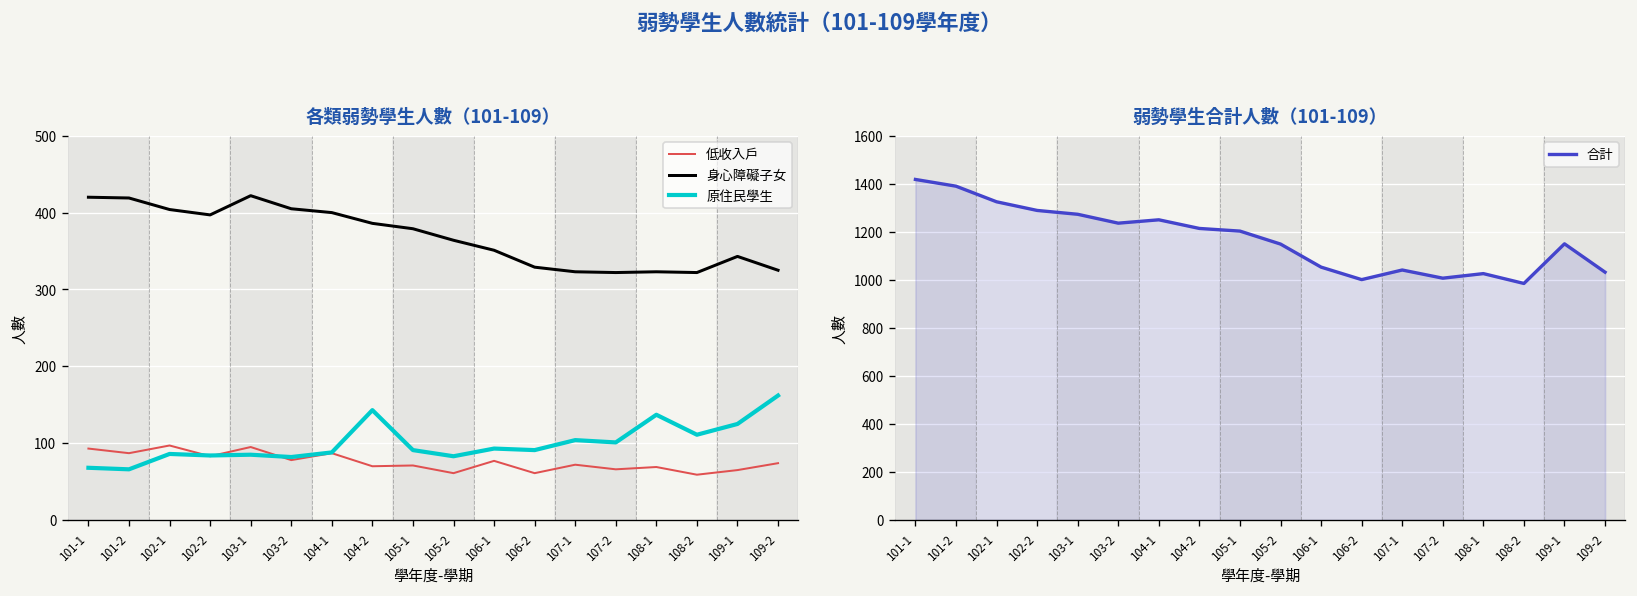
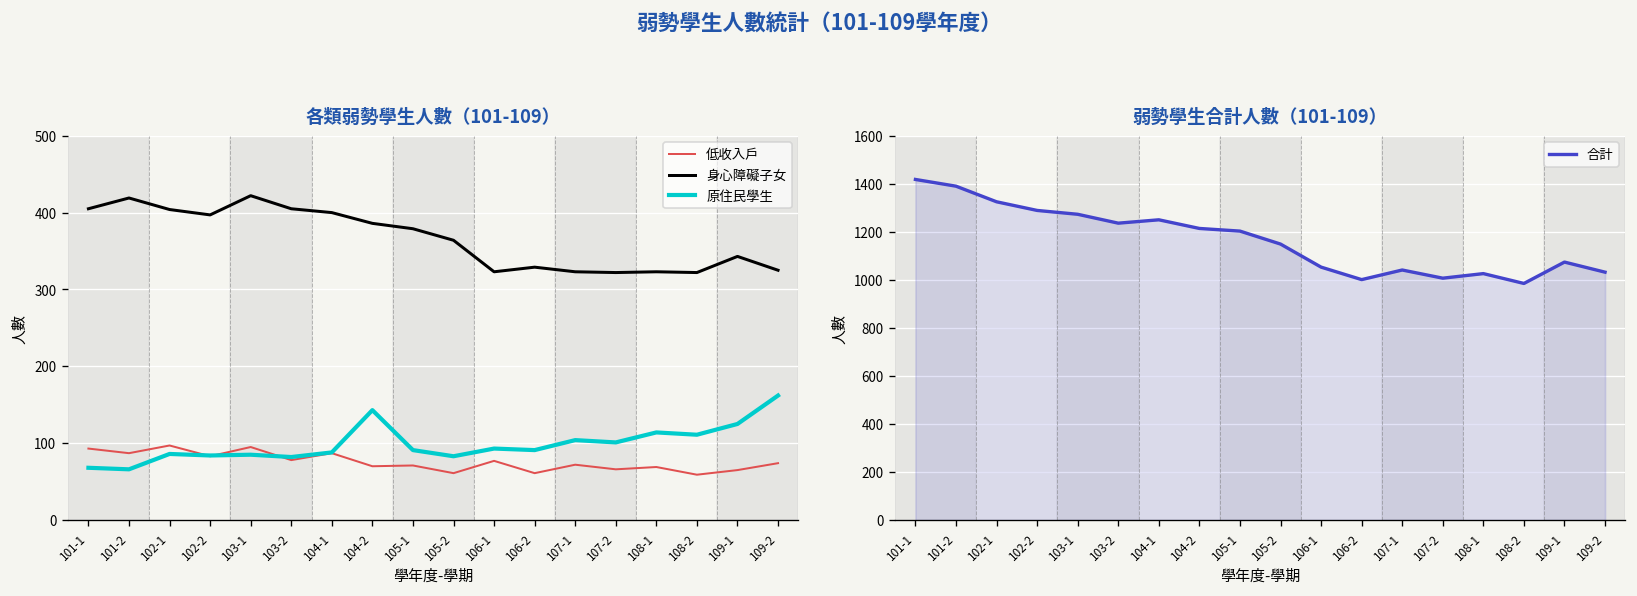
各類弱勢學生人數（101-109）, 身心障礙子女, 101-1: 420 -> 410
各類弱勢學生人數（101-109）, 身心障礙子女, 106-1: 350 -> 320
各類弱勢學生人數（101-109）, 原住民學生, 108-1: 140 -> 110
弱勢學生合計人數（101-109）, 109-1: 1150 -> 1070
